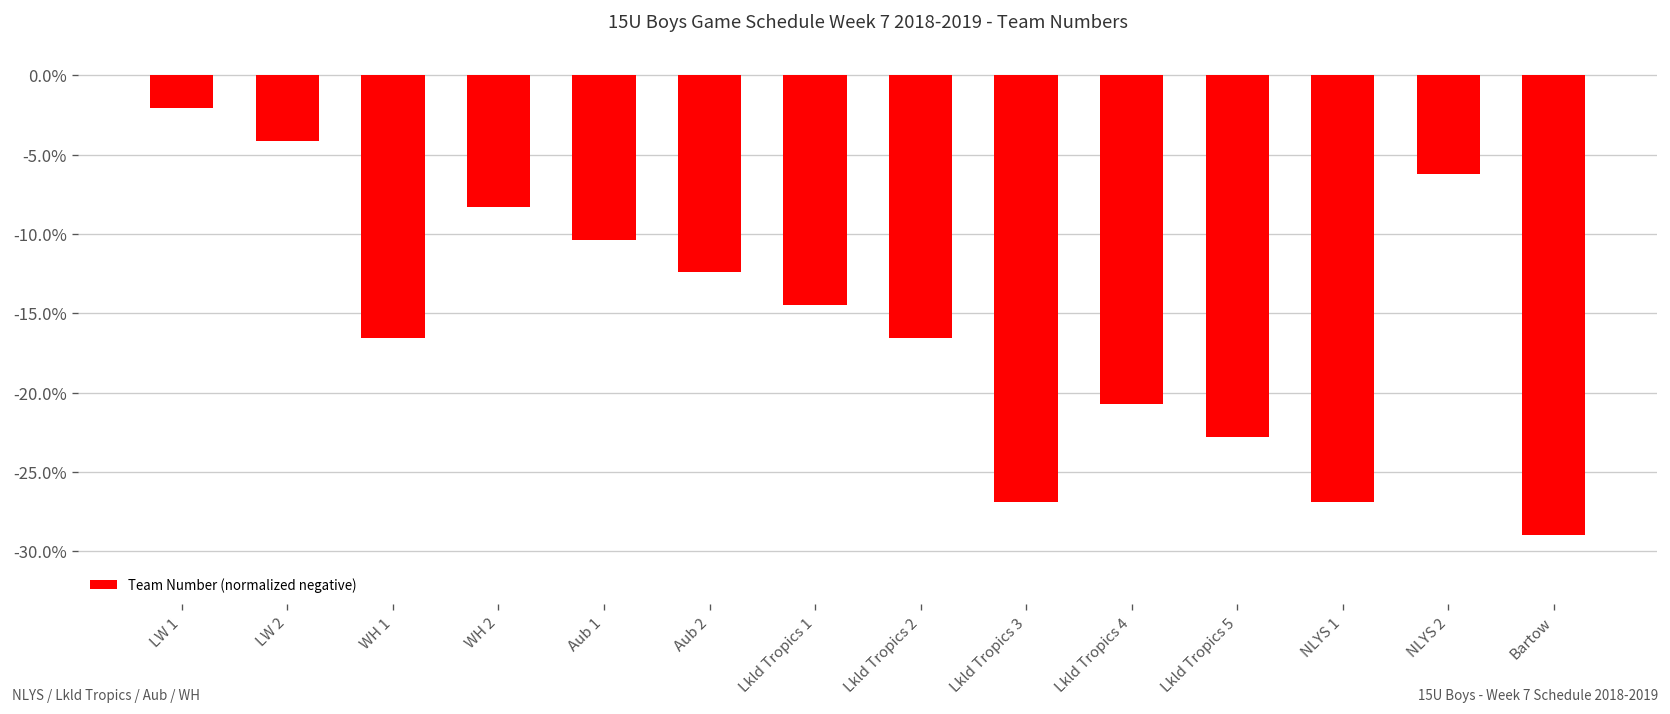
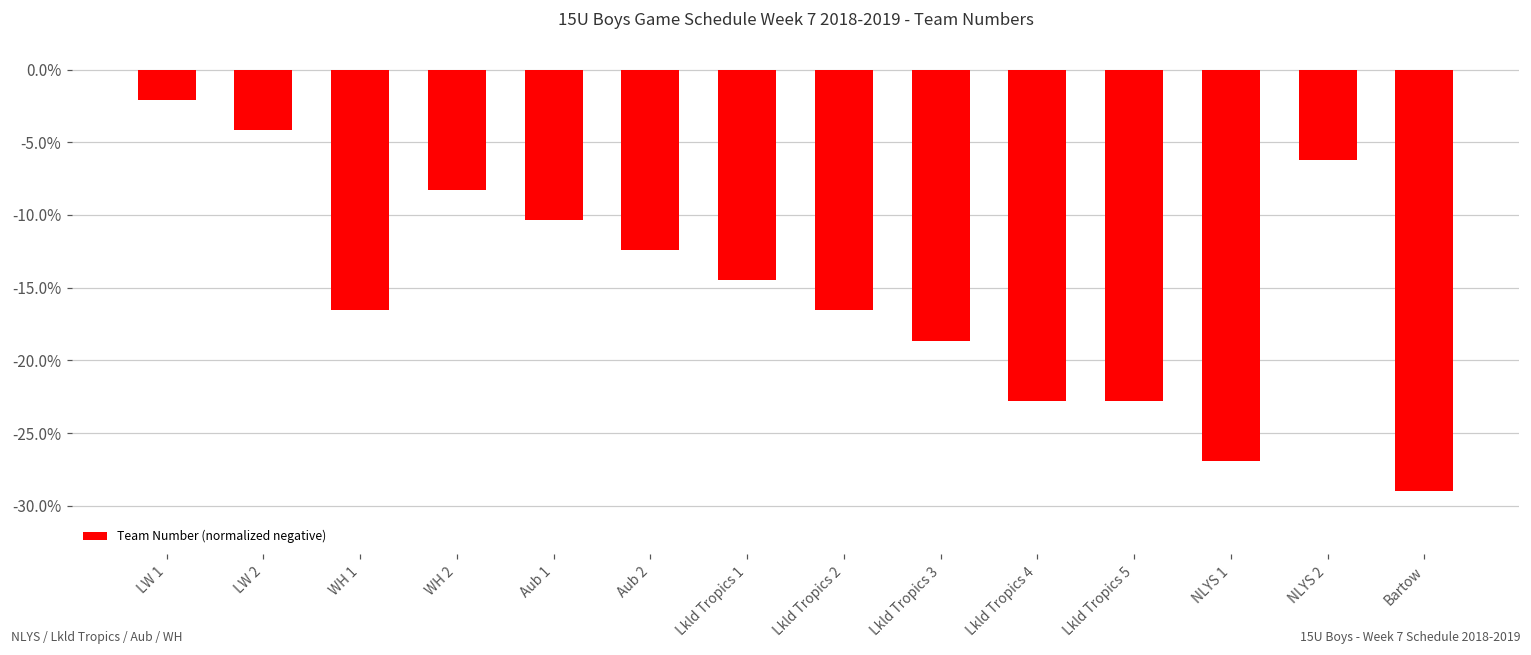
Lkld Tropics 3: -26.9% -> -18.6%
Lkld Tropics 4: -20.7% -> -22.8%
